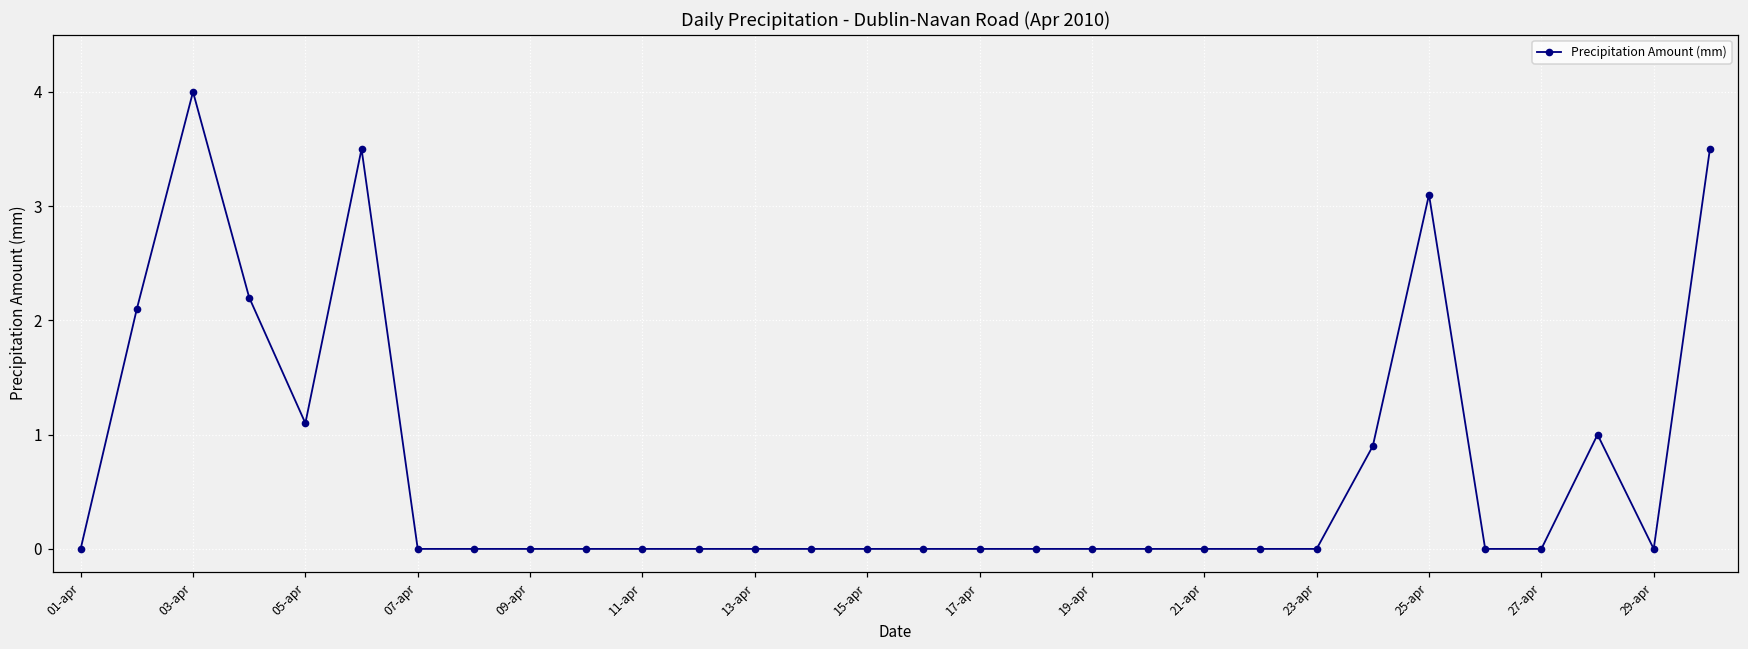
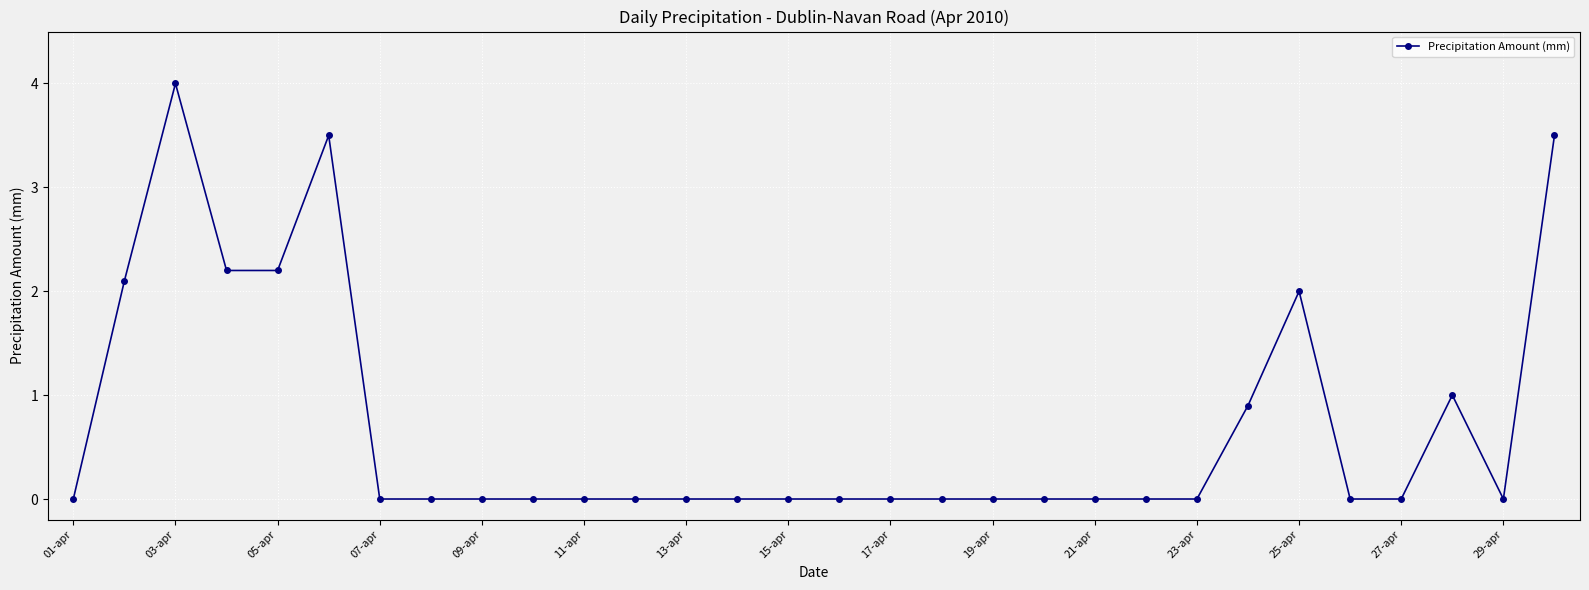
05-apr: 1.1 -> 2.2
25-apr: 3.1 -> 2.0
